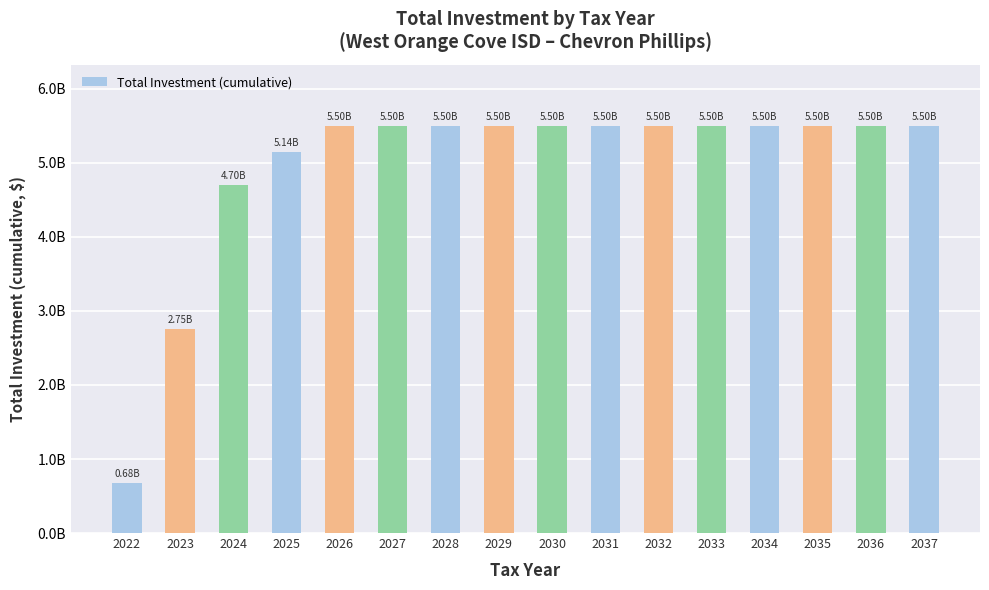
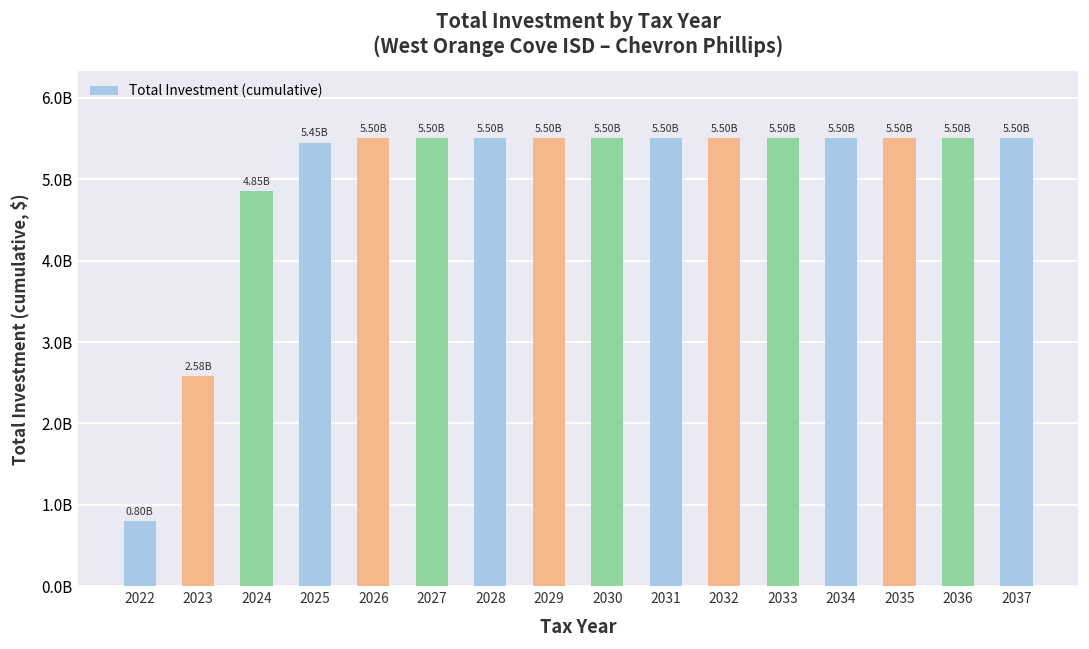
2022: 0.68B -> 0.80B
2023: 2.75B -> 2.58B
2024: 4.70B -> 4.85B
2025: 5.14B -> 5.45B
